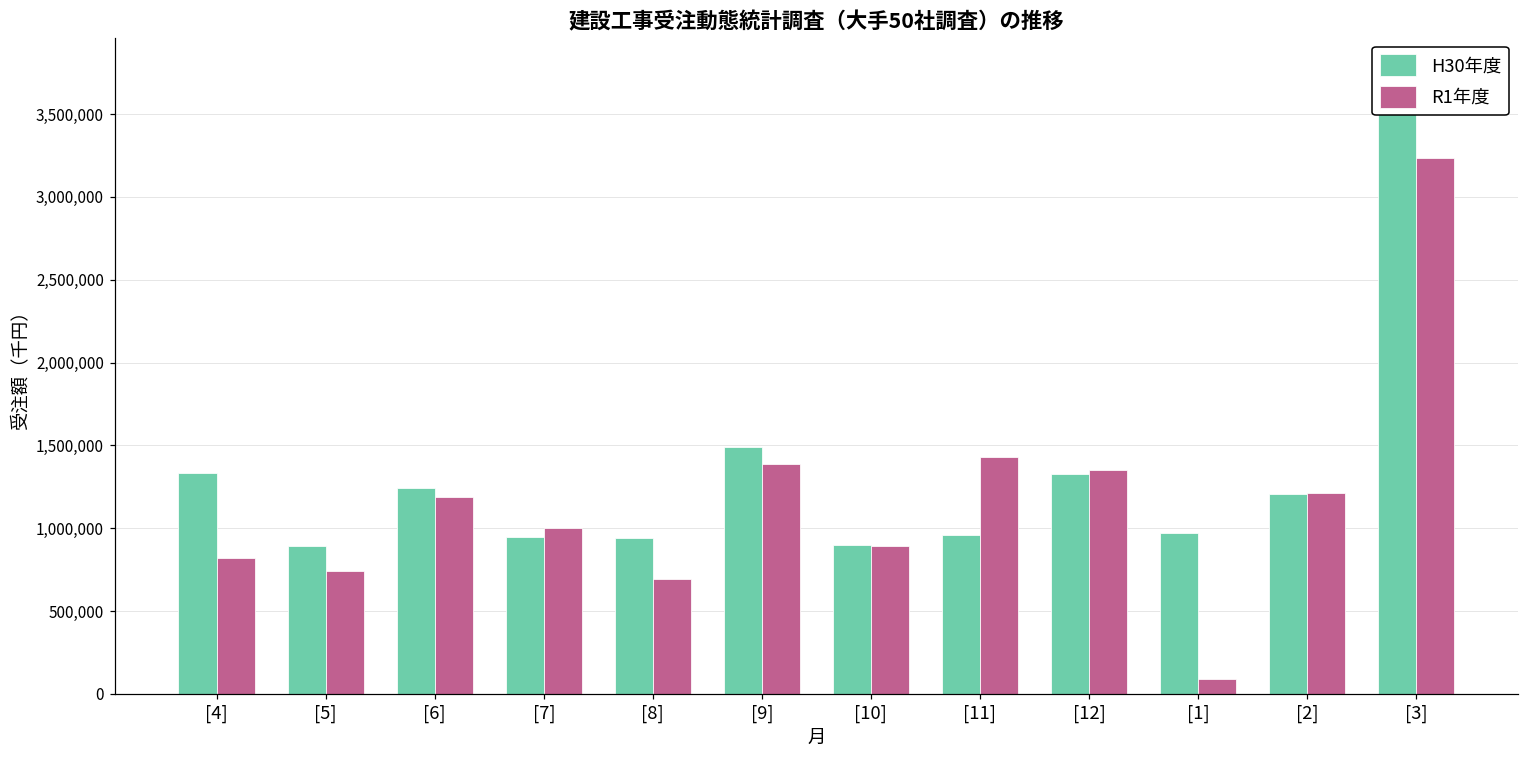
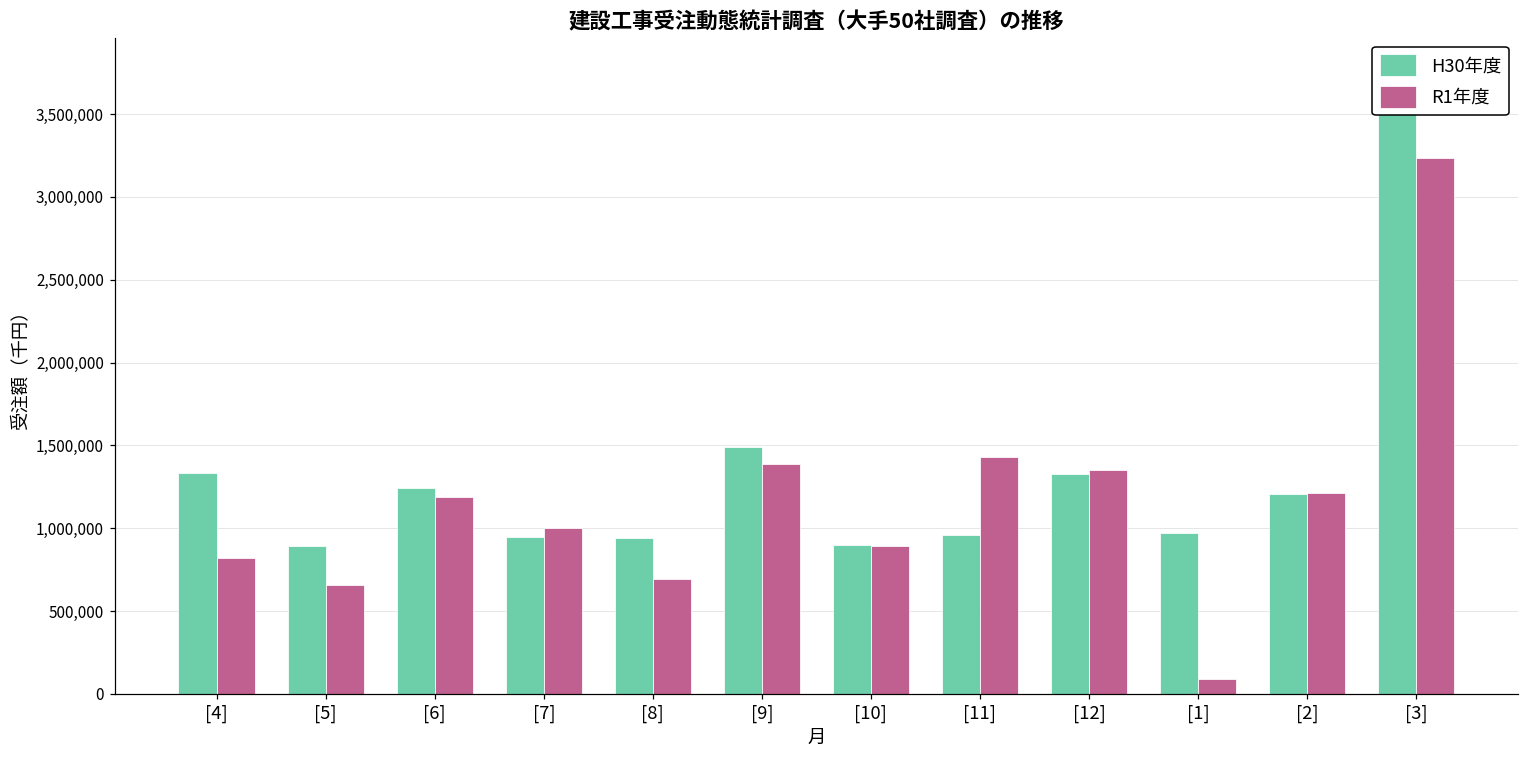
R1年度, [5]: 740,000 -> 650,000
